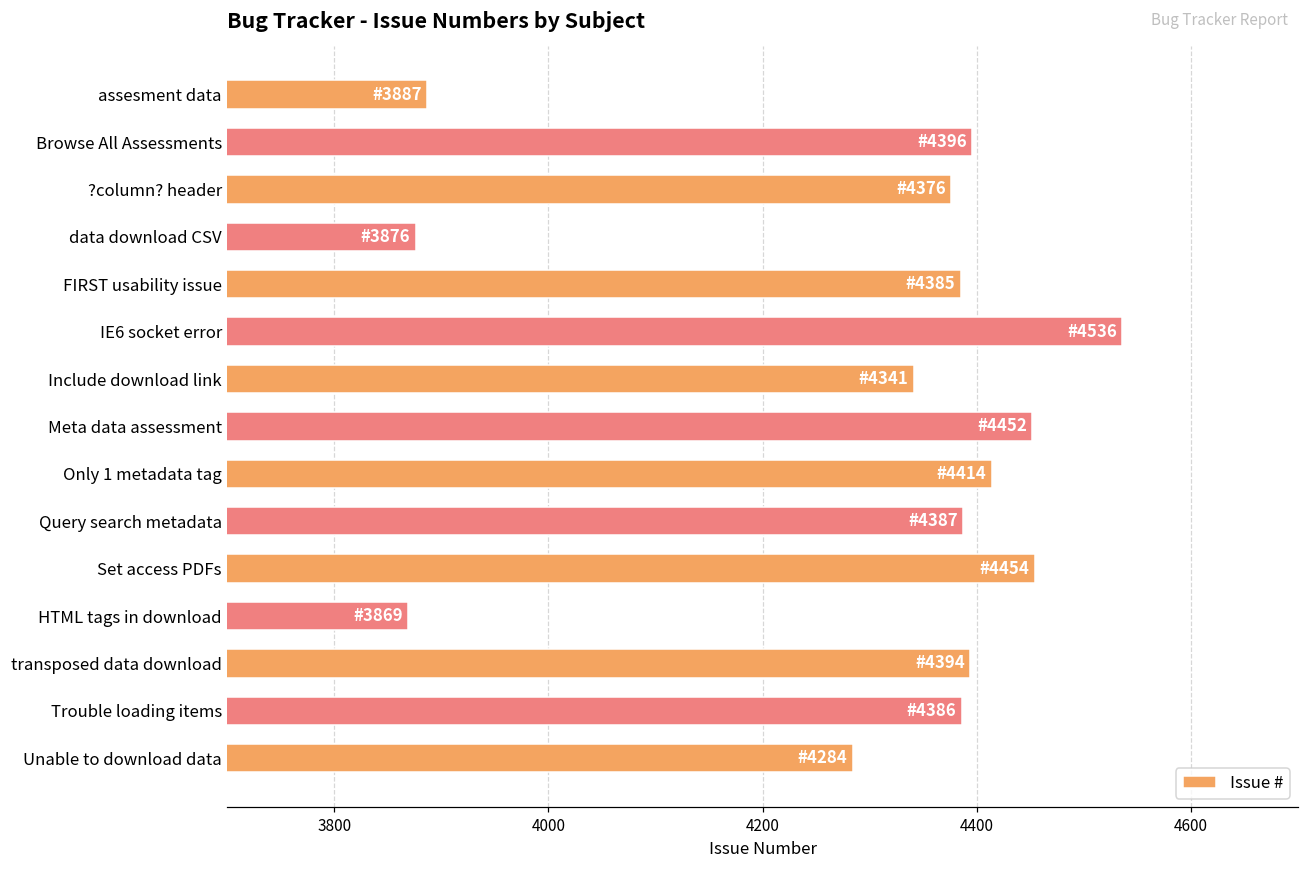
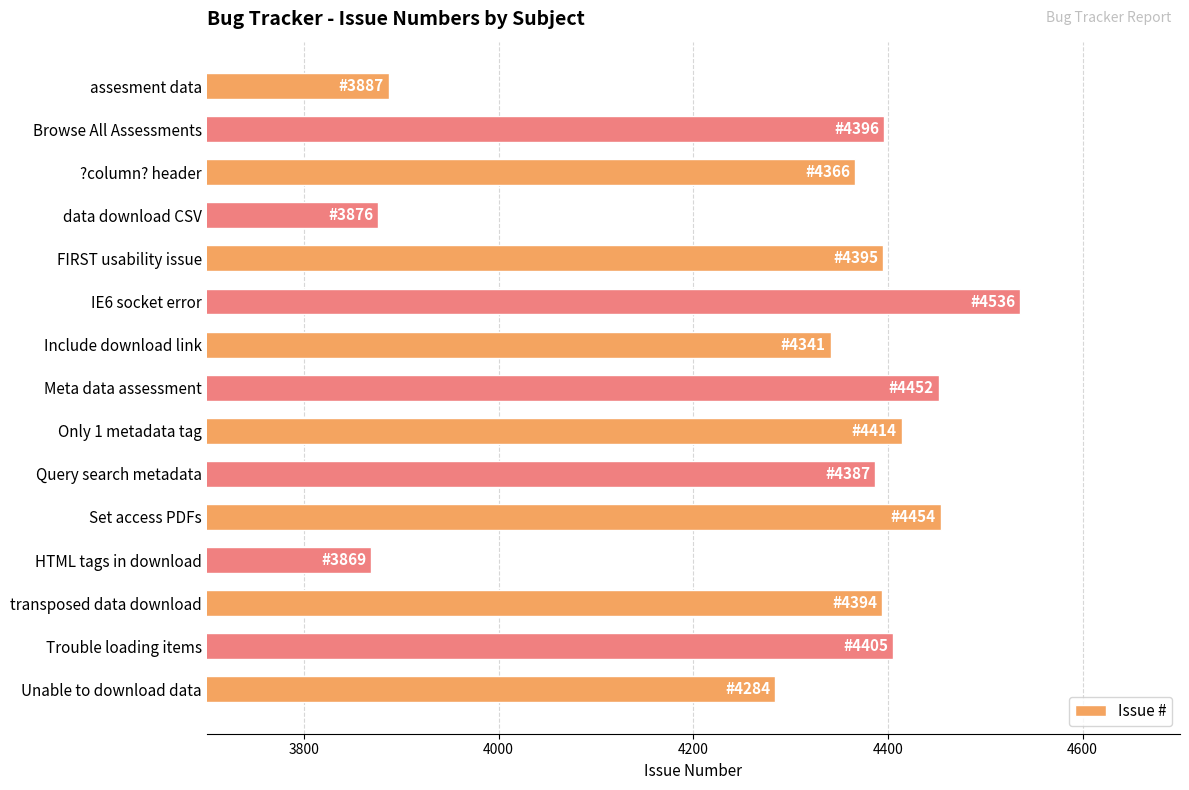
?column? header: 4376 -> 4366
FIRST usability issue: 4385 -> 4395
Trouble loading items: 4386 -> 4405
